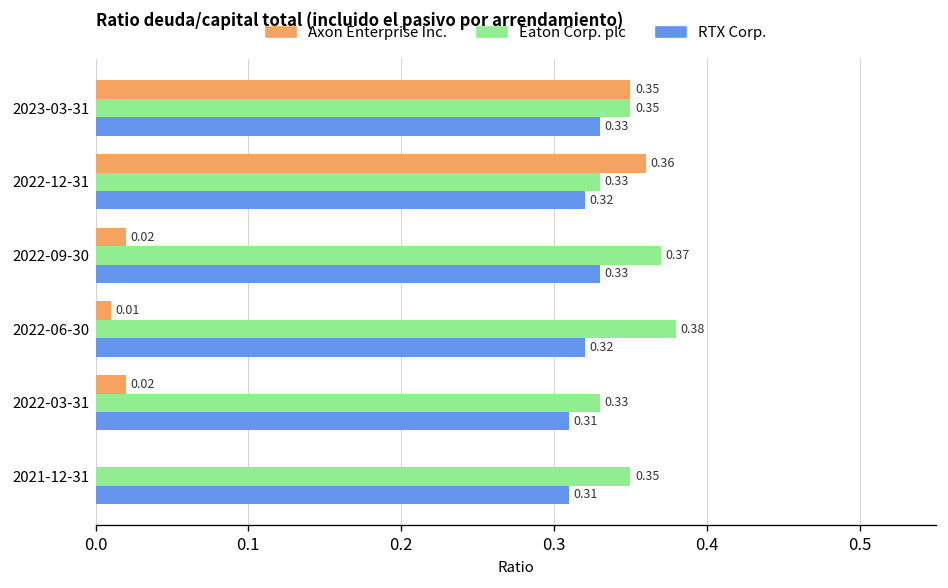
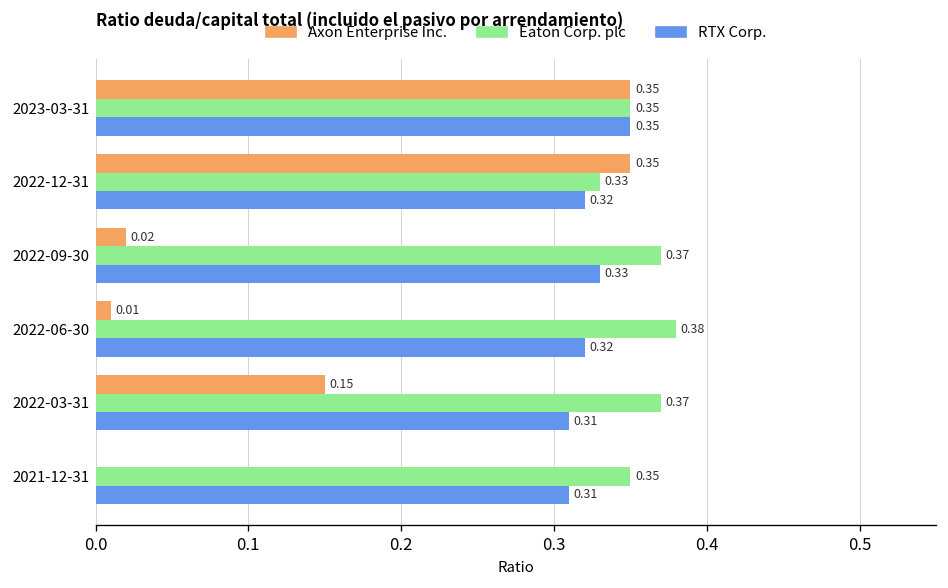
RTX Corp., 2023-03-31: 0.33 -> 0.35
Axon Enterprise Inc., 2022-12-31: 0.36 -> 0.35
Axon Enterprise Inc., 2022-03-31: 0.02 -> 0.15
Eaton Corp. plc, 2022-03-31: 0.33 -> 0.37
